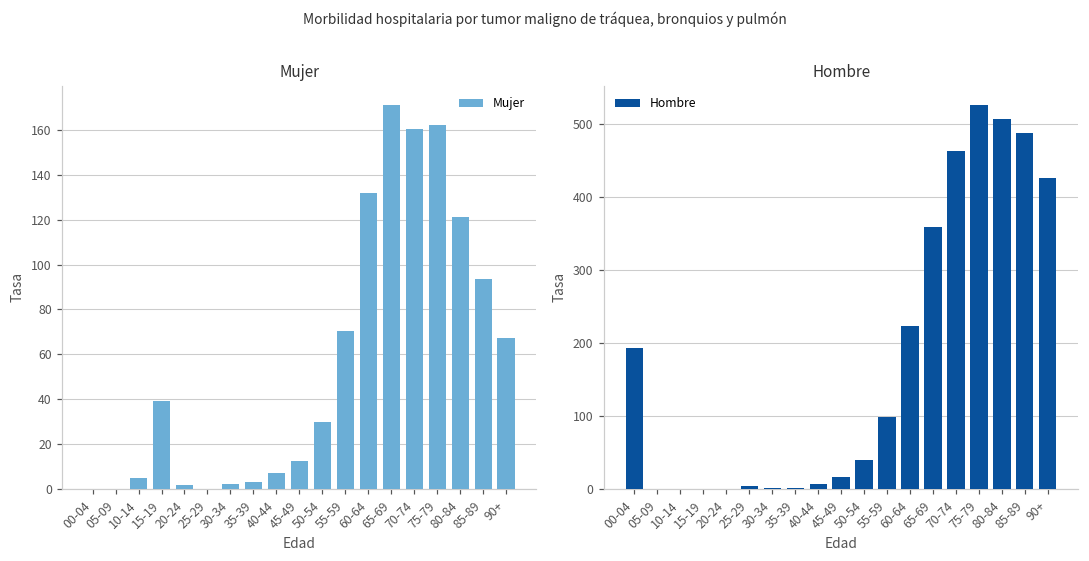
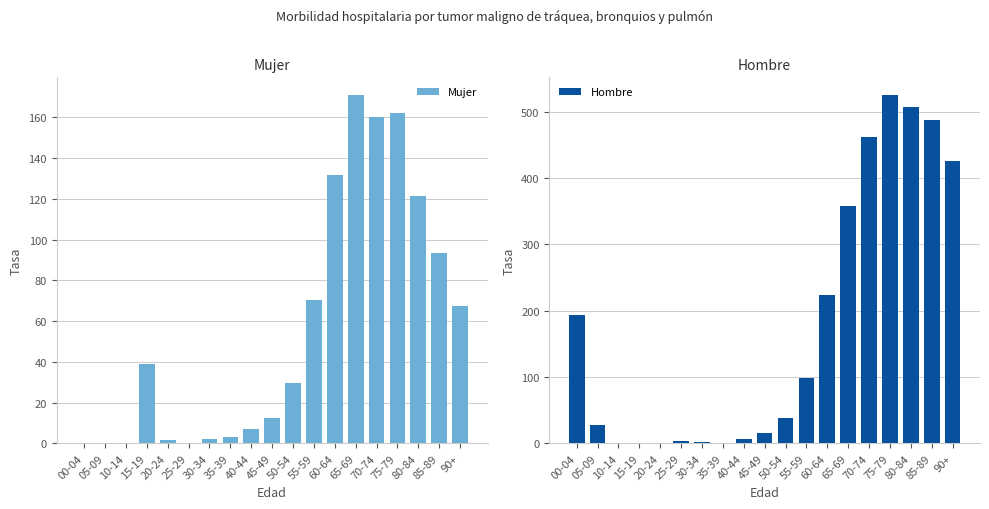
Mujer, 10-14: 5 -> 0
Hombre, 05-09: 0 -> 30
